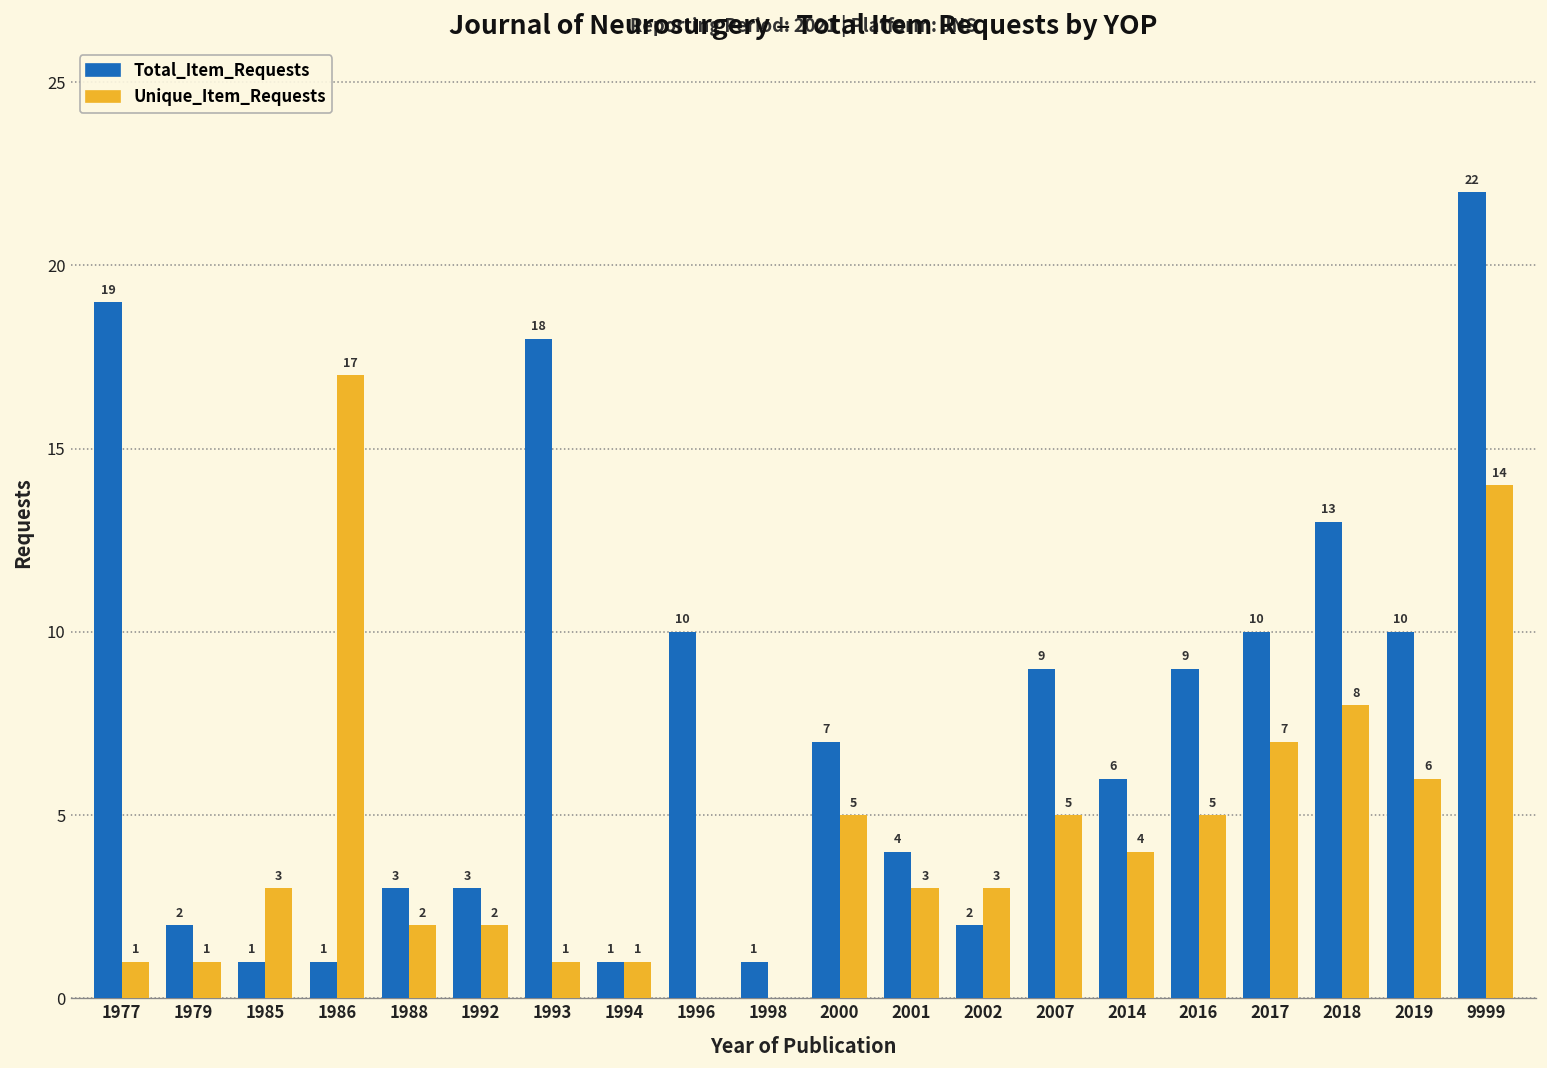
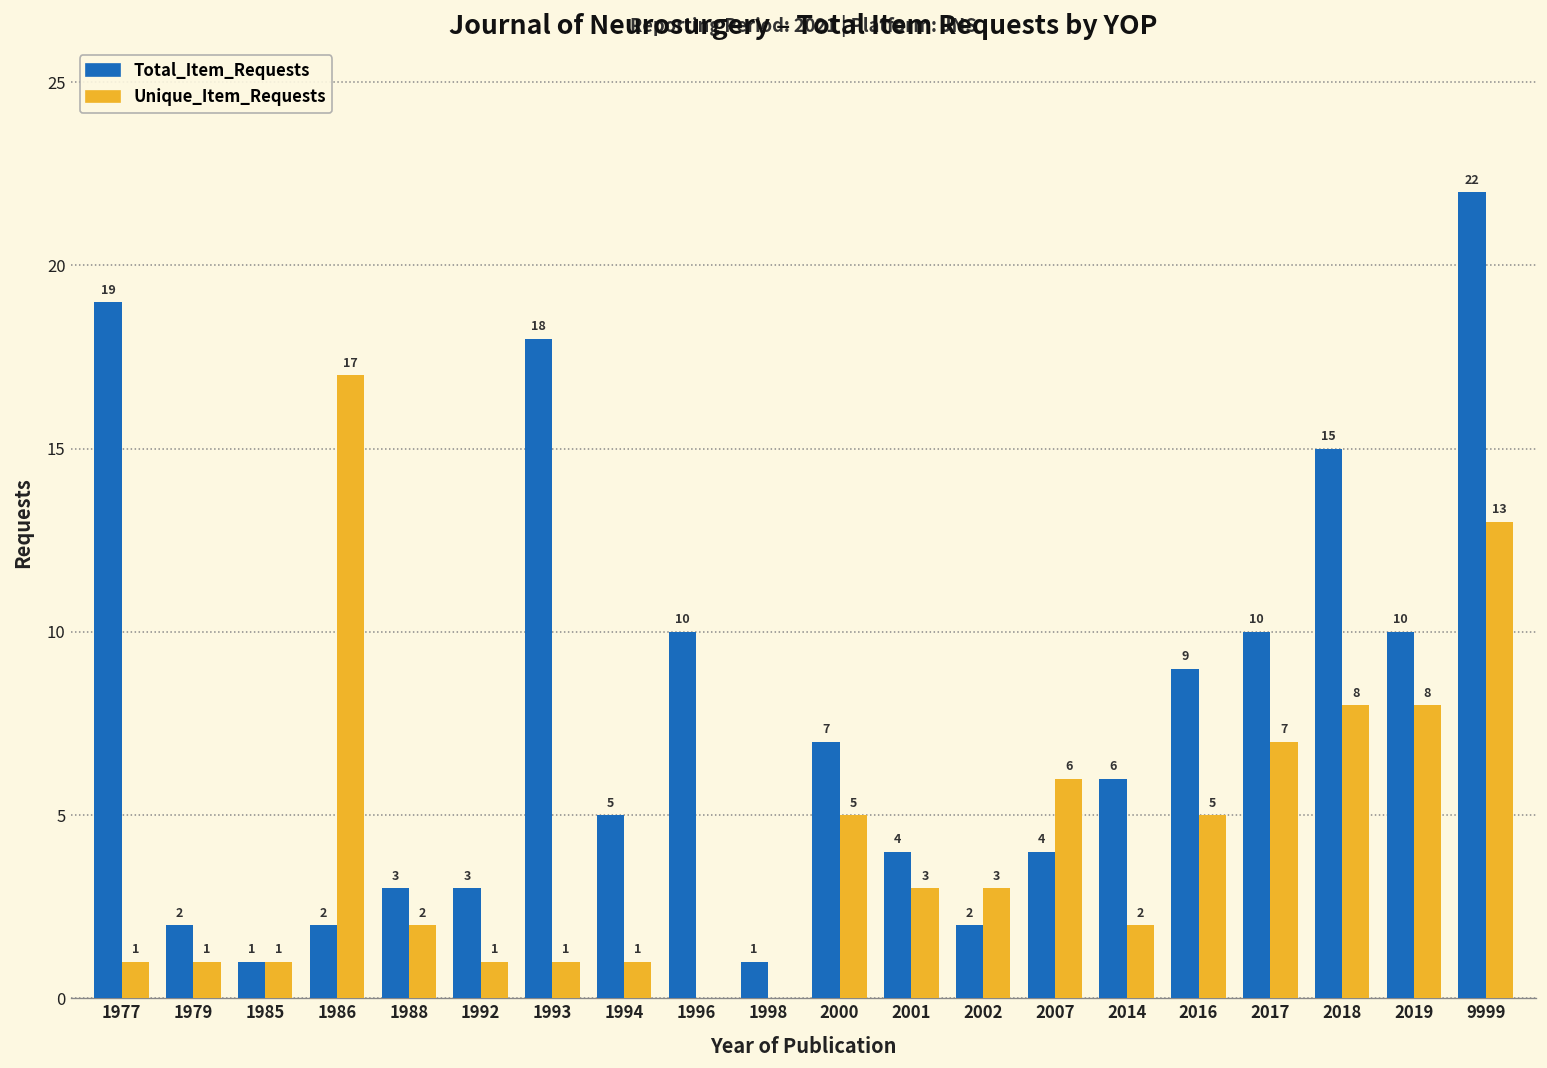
Unique_Item_Requests, 1985: 3 -> 1
Total_Item_Requests, 1986: 1 -> 2
Unique_Item_Requests, 1992: 2 -> 1
Total_Item_Requests, 1994: 1 -> 5
Total_Item_Requests, 2007: 9 -> 4
Unique_Item_Requests, 2007: 5 -> 6
Unique_Item_Requests, 2014: 4 -> 2
Total_Item_Requests, 2018: 13 -> 15
Unique_Item_Requests, 2019: 6 -> 8
Unique_Item_Requests, 9999: 14 -> 13
